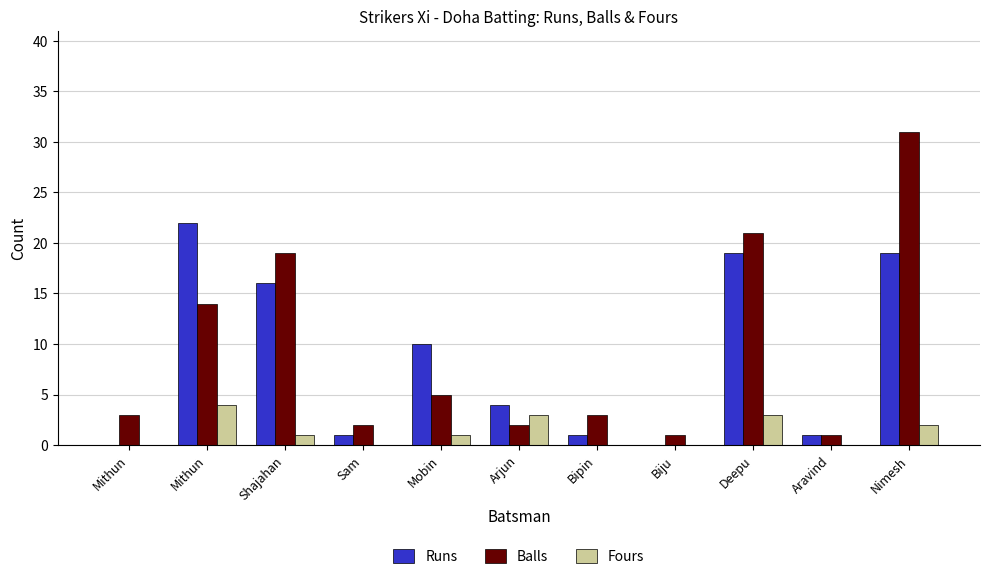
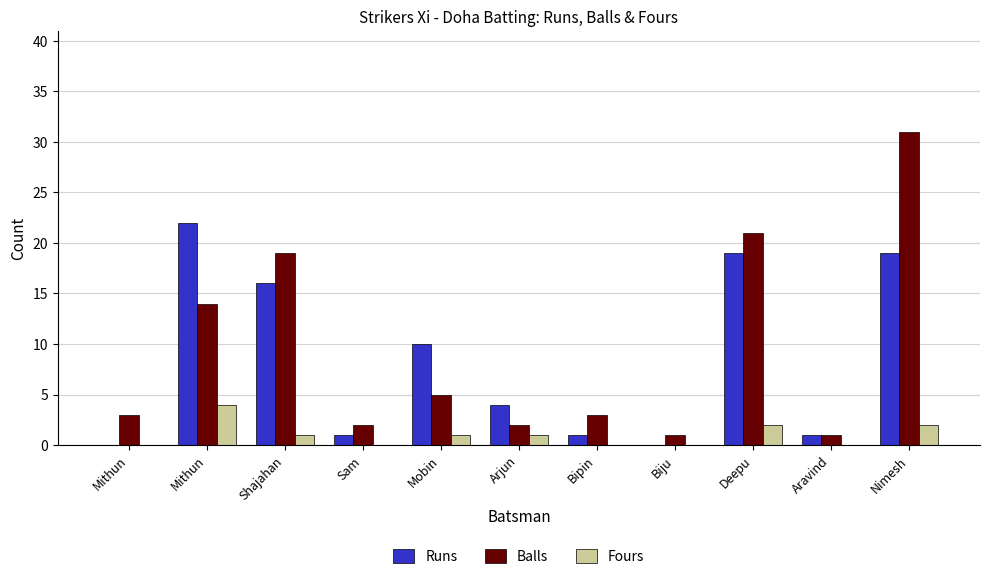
Fours, Arjun: 3 -> 1
Fours, Deepu: 3 -> 2
